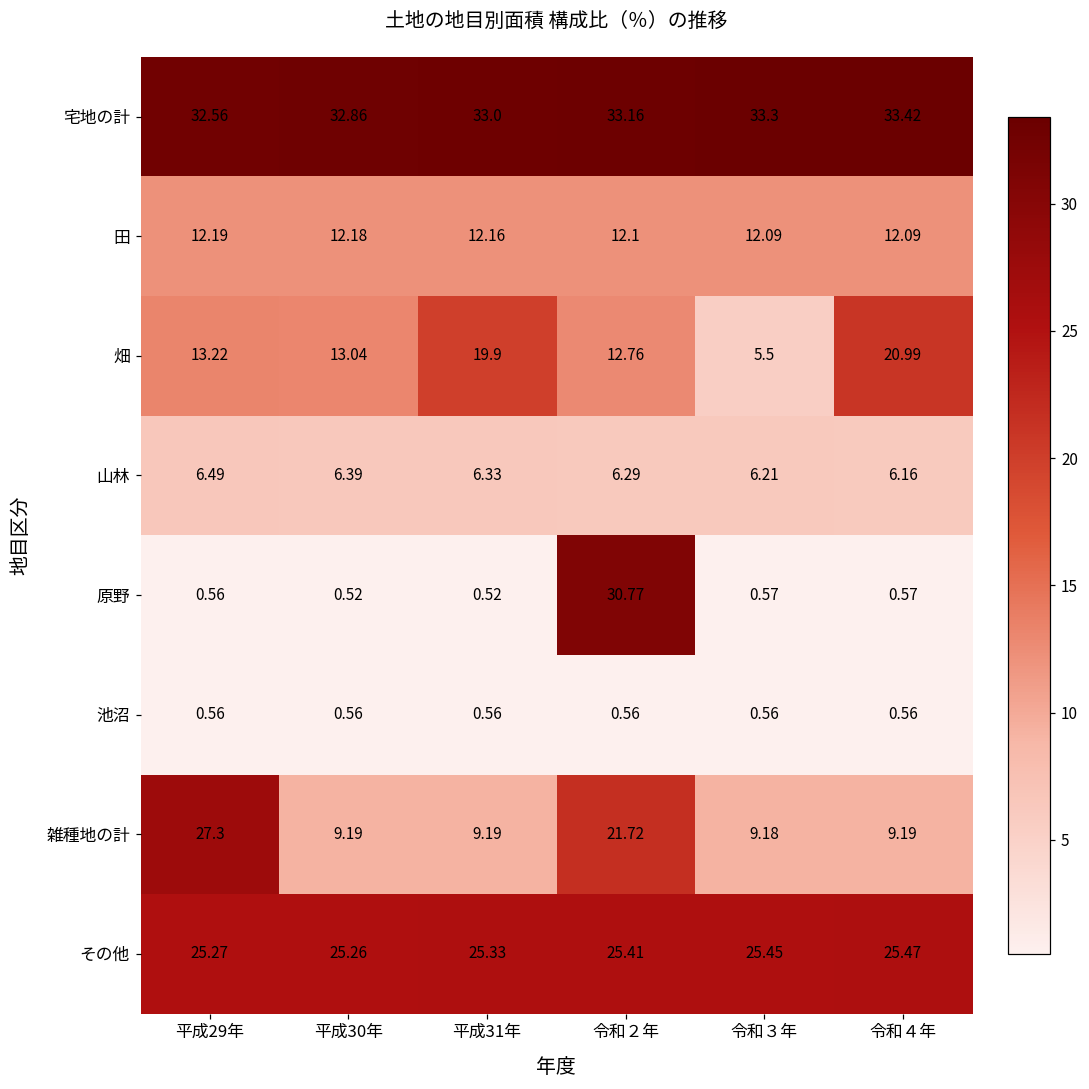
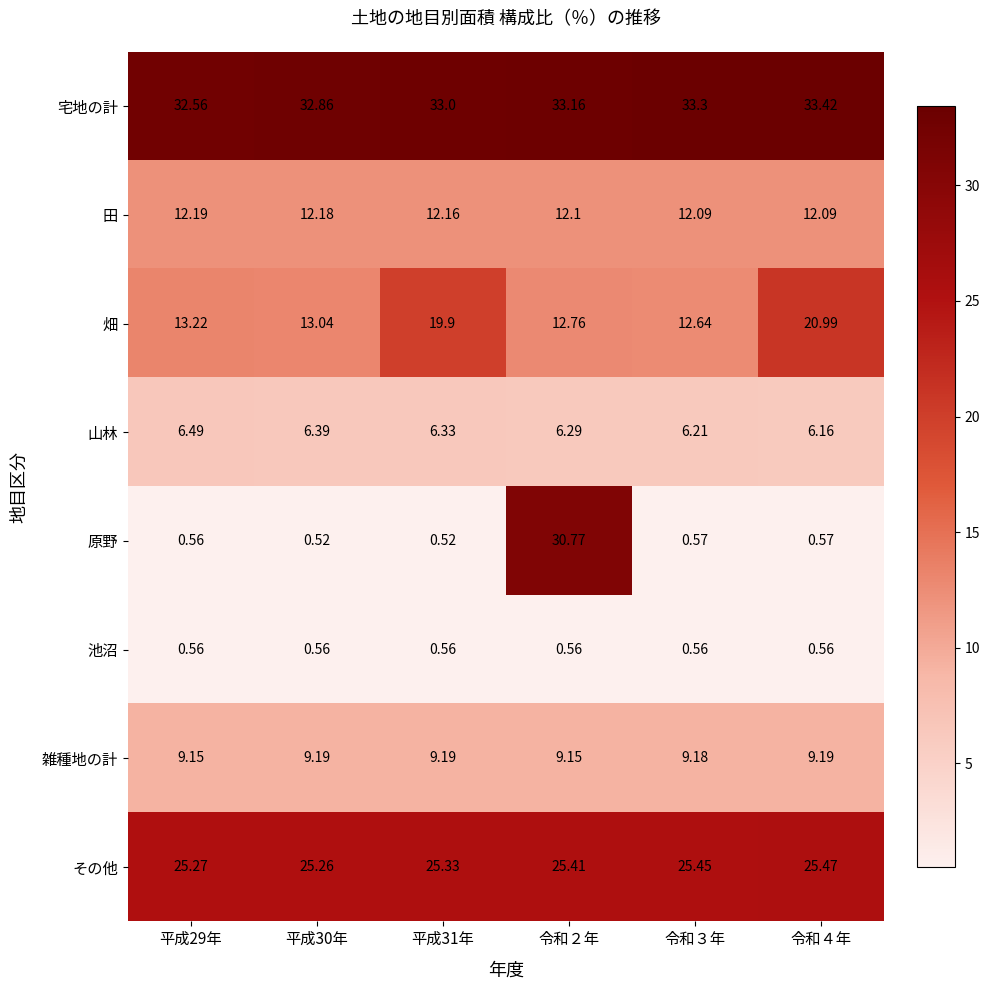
畑, 令和３年: 5.5 -> 12.64
雑種地の計, 平成29年: 27.3 -> 9.15
雑種地の計, 令和２年: 21.72 -> 9.15
